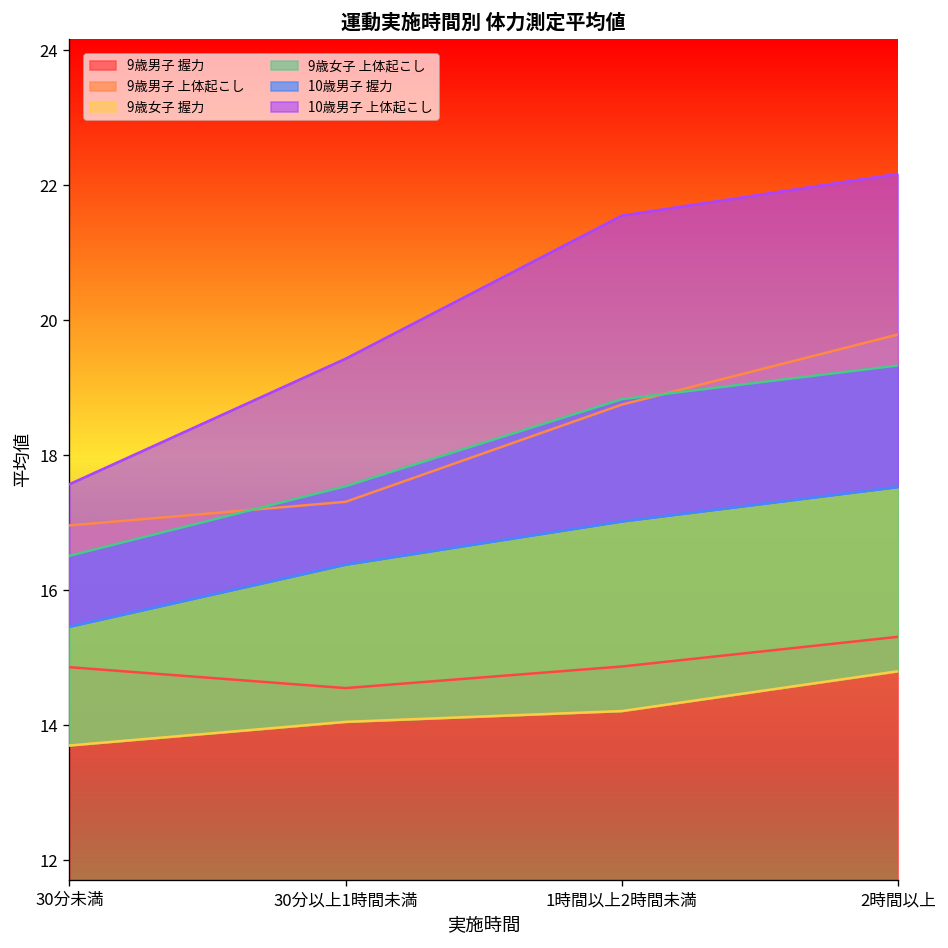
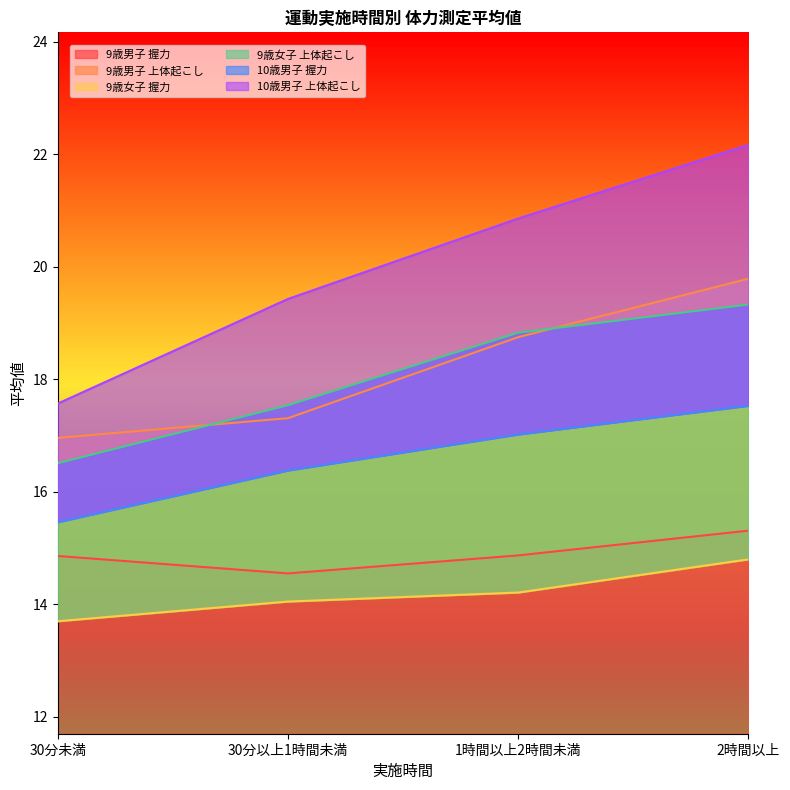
10歳男子 上体起こし, 1時間以上2時間未満: 21.6 -> 20.9
